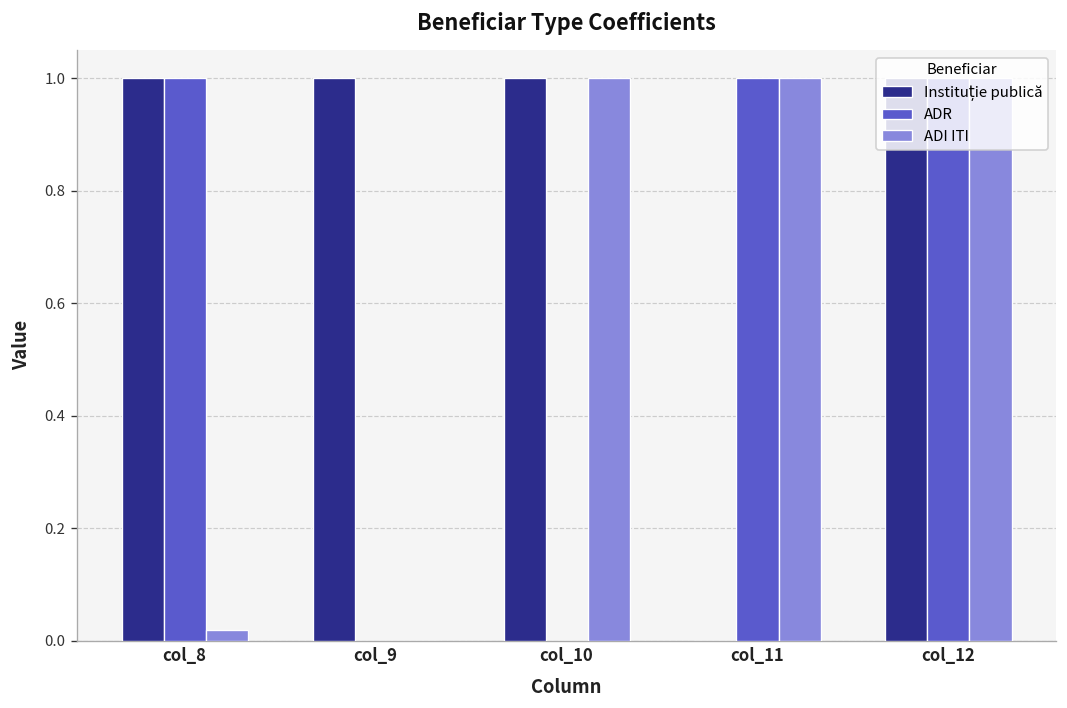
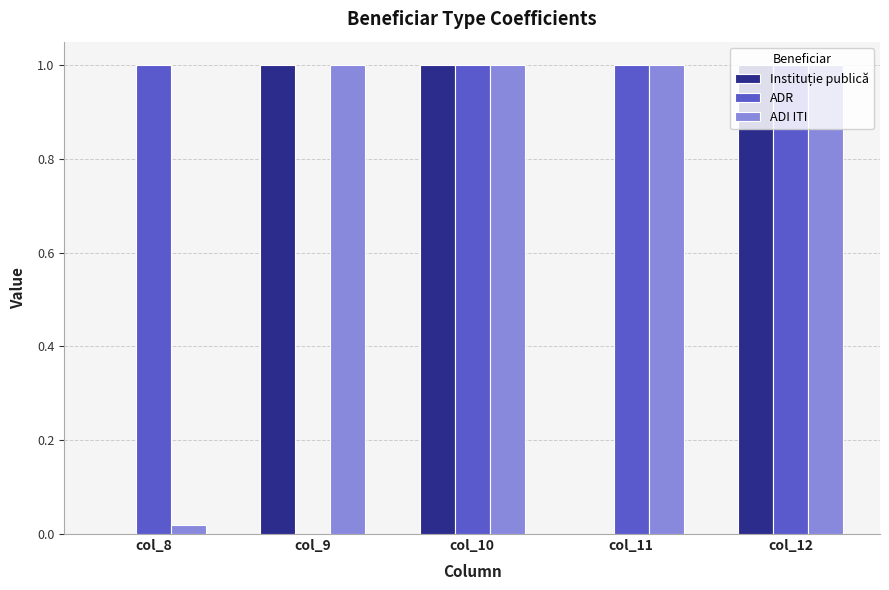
Instituție publică, col_8: 1 -> 0
ADI ITI, col_9: 0 -> 1
ADR, col_10: 0 -> 1
